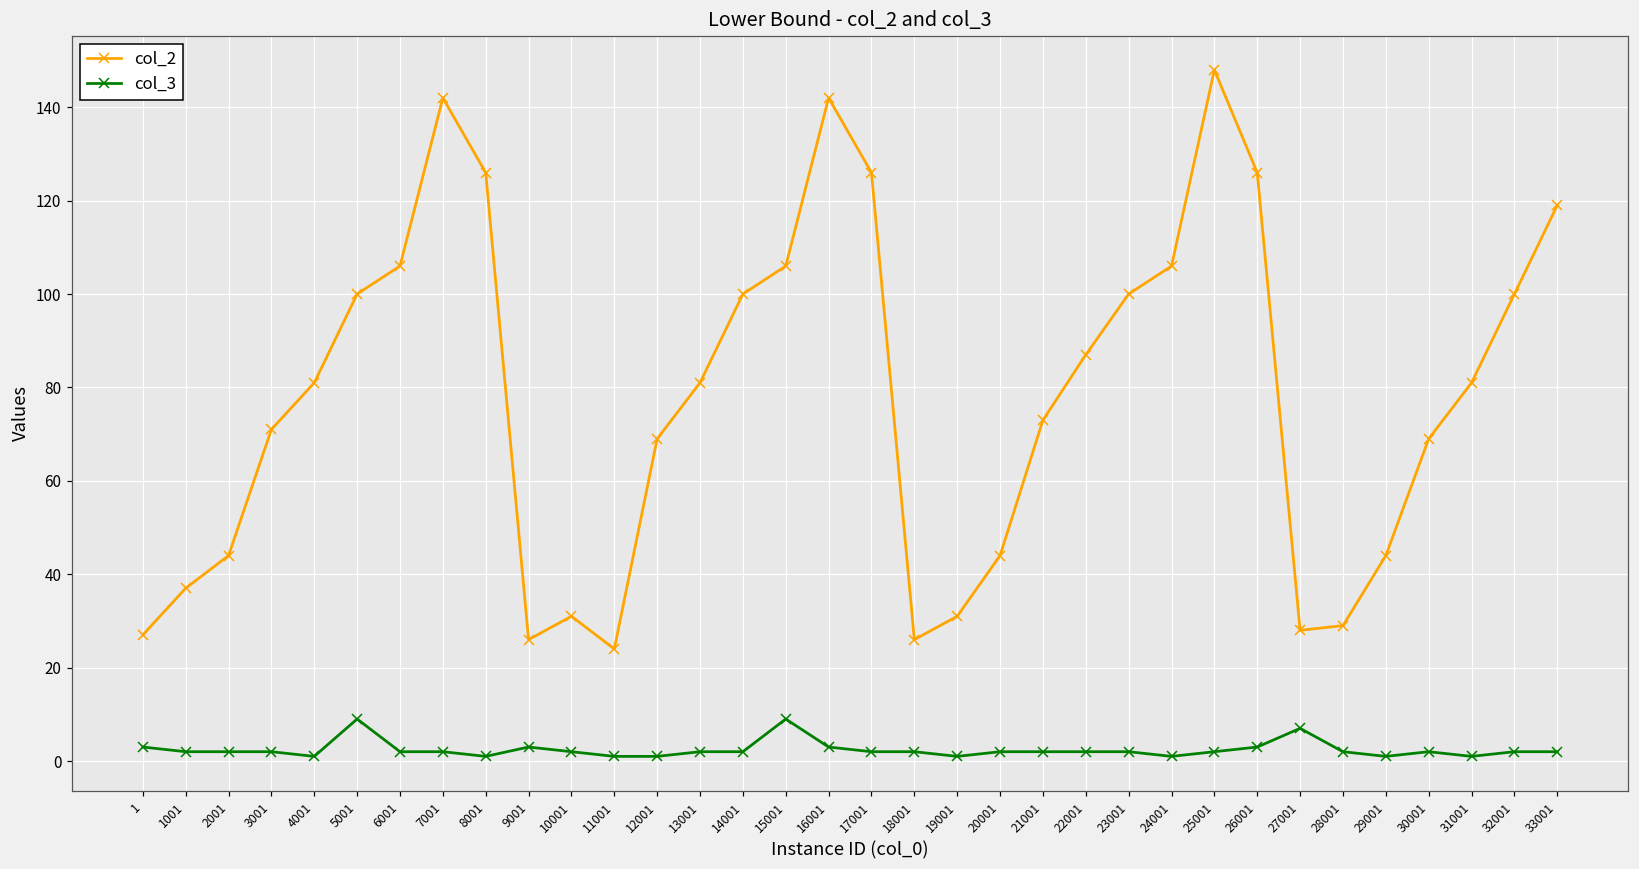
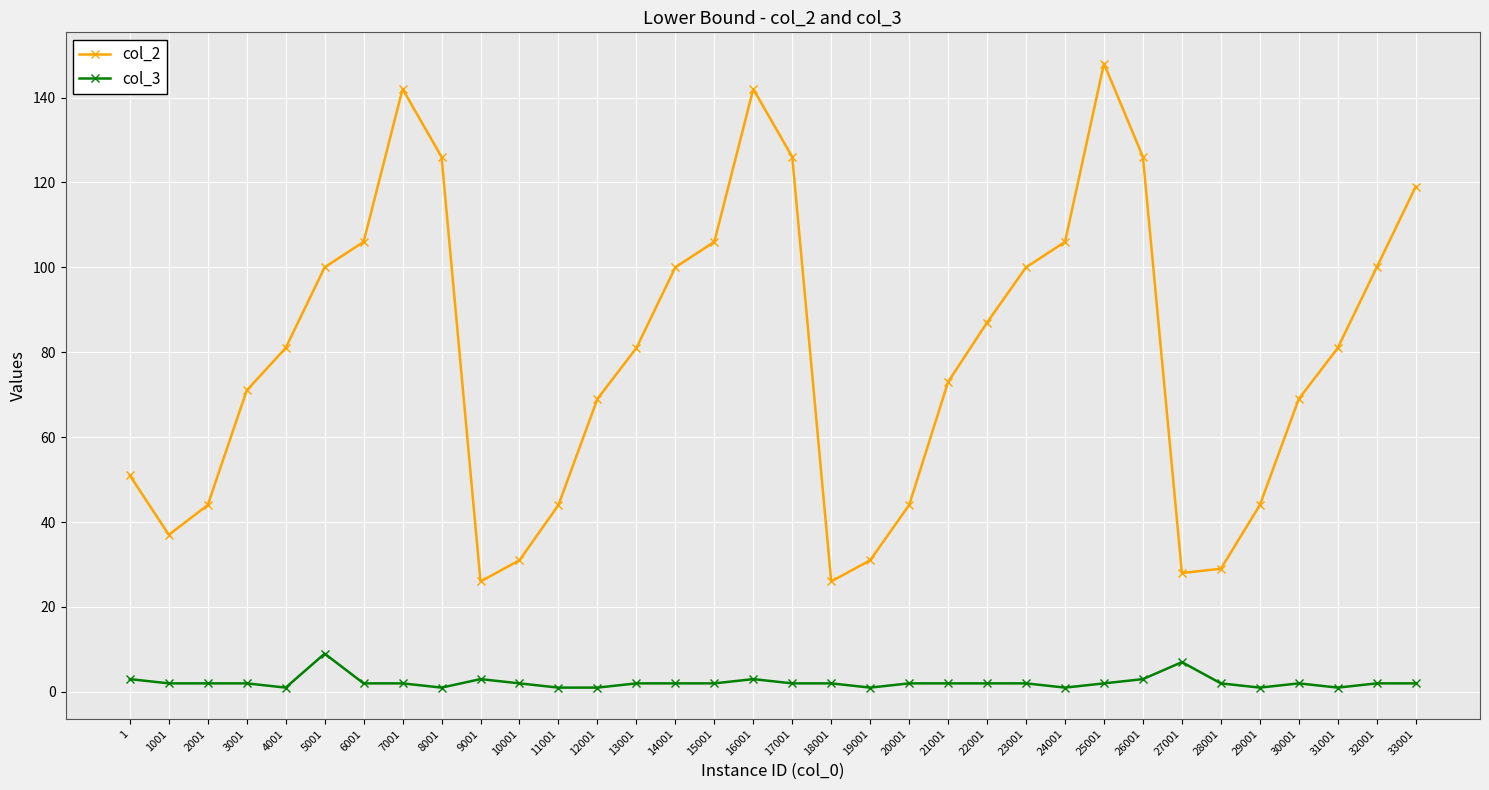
col_2, 1: 27 -> 51
col_2, 11001: 24 -> 44
col_3, 15001: 9 -> 2
